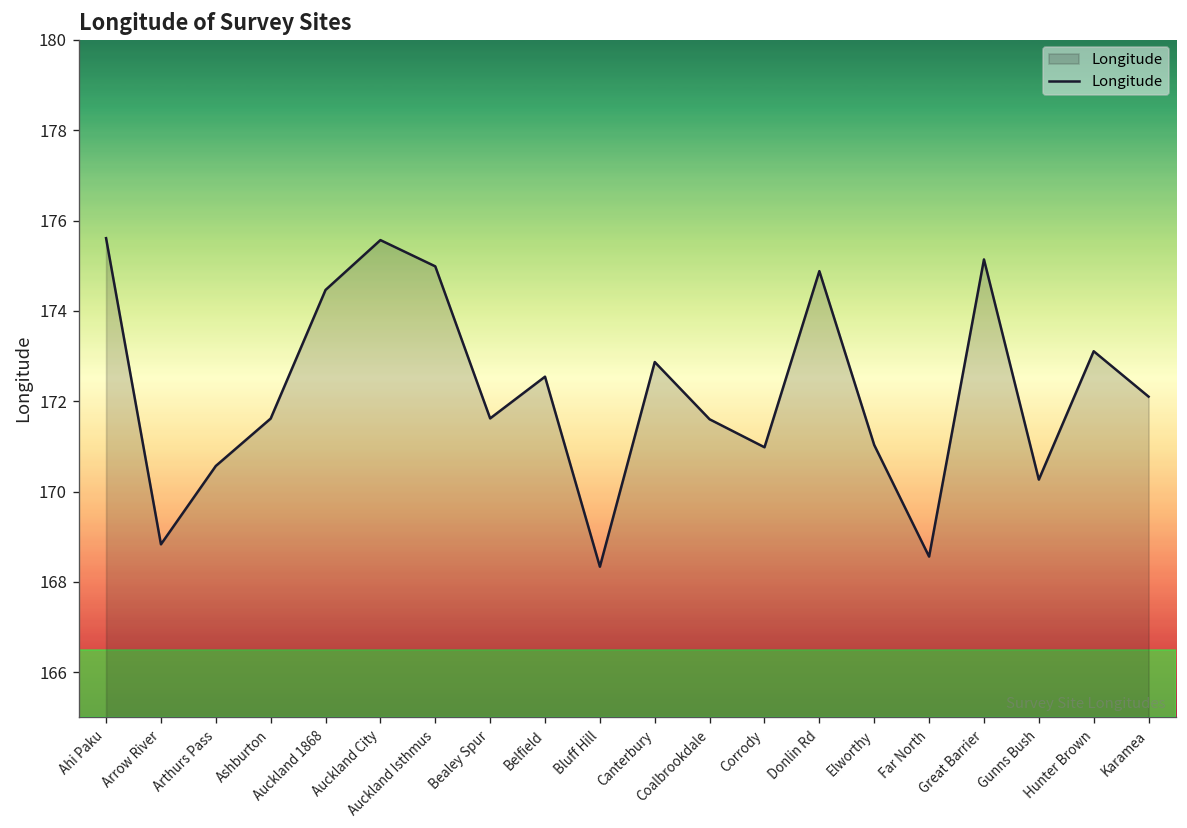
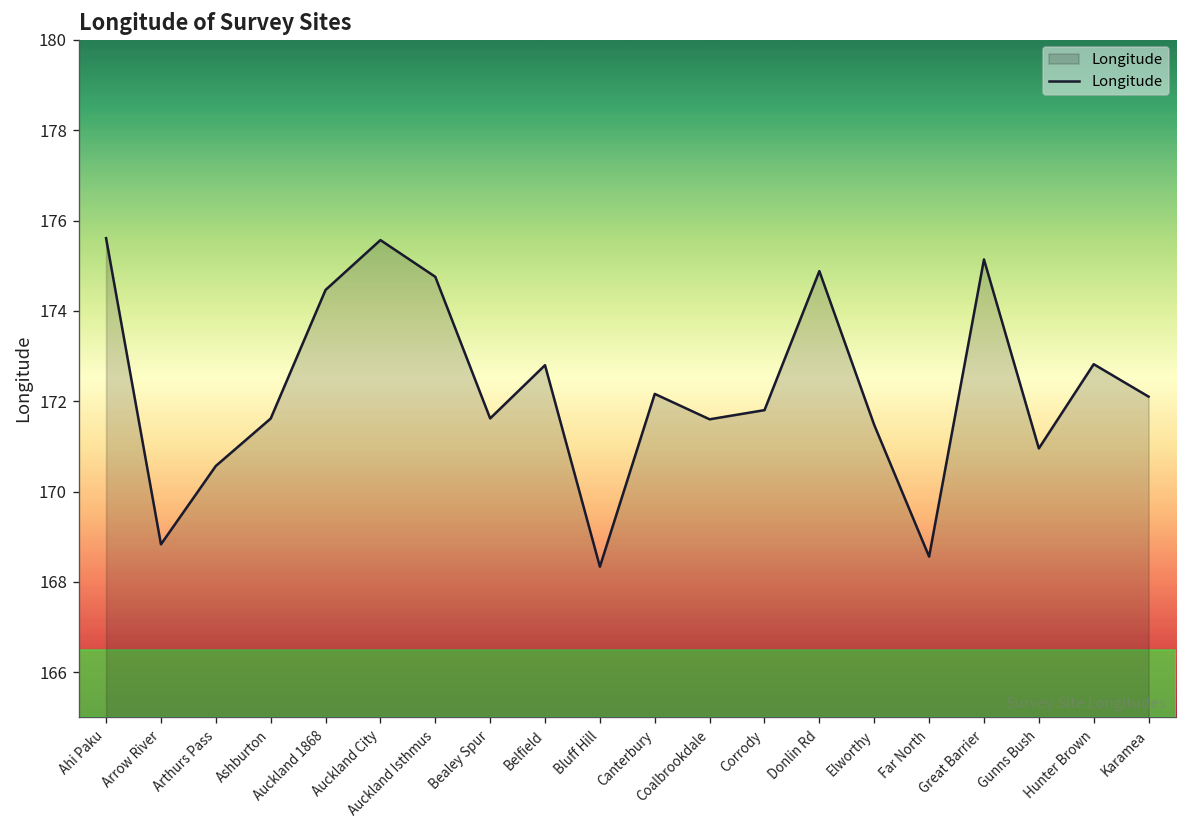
Auckland Isthmus: 175.0 -> 174.8
Belfield: 172.5 -> 172.8
Canterbury: 172.9 -> 172.2
Corrody: 171.0 -> 171.8
Elworthy: 171.0 -> 171.5
Gunns Bush: 170.3 -> 171.0
Hunter Brown: 173.1 -> 172.8
